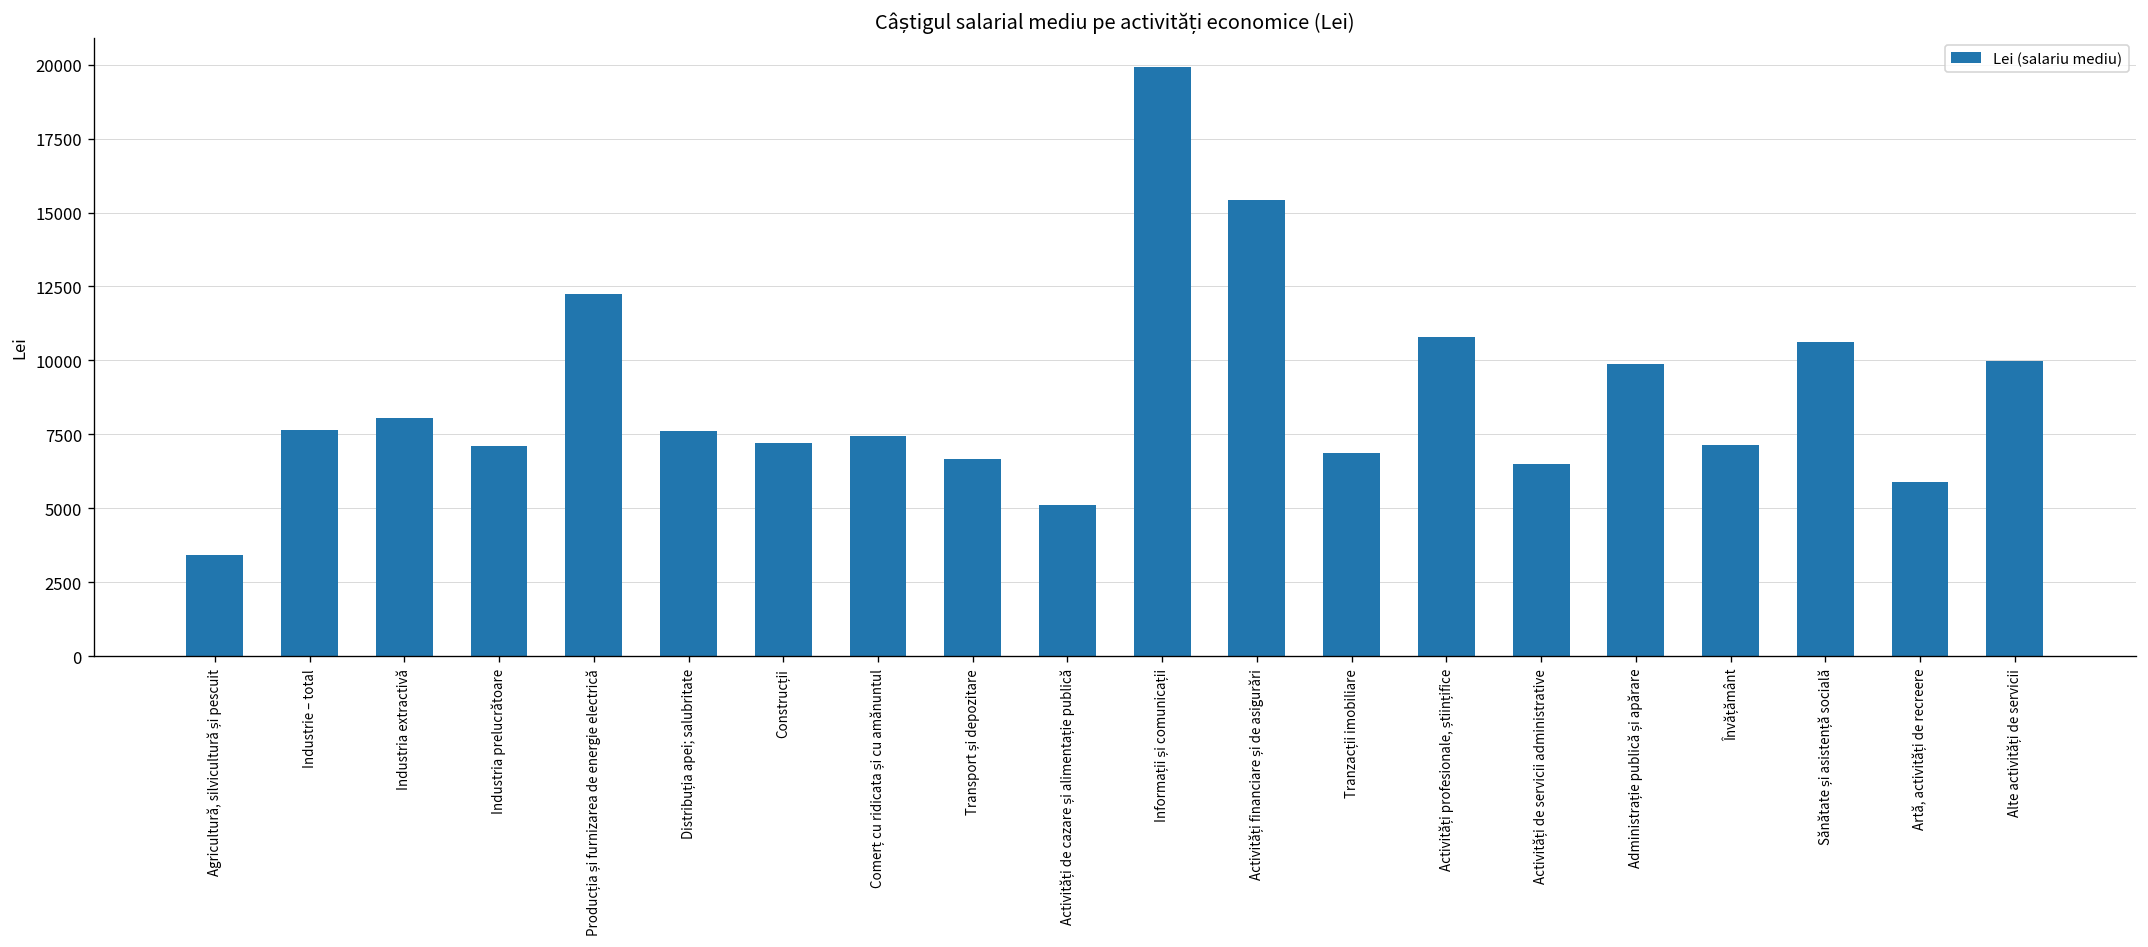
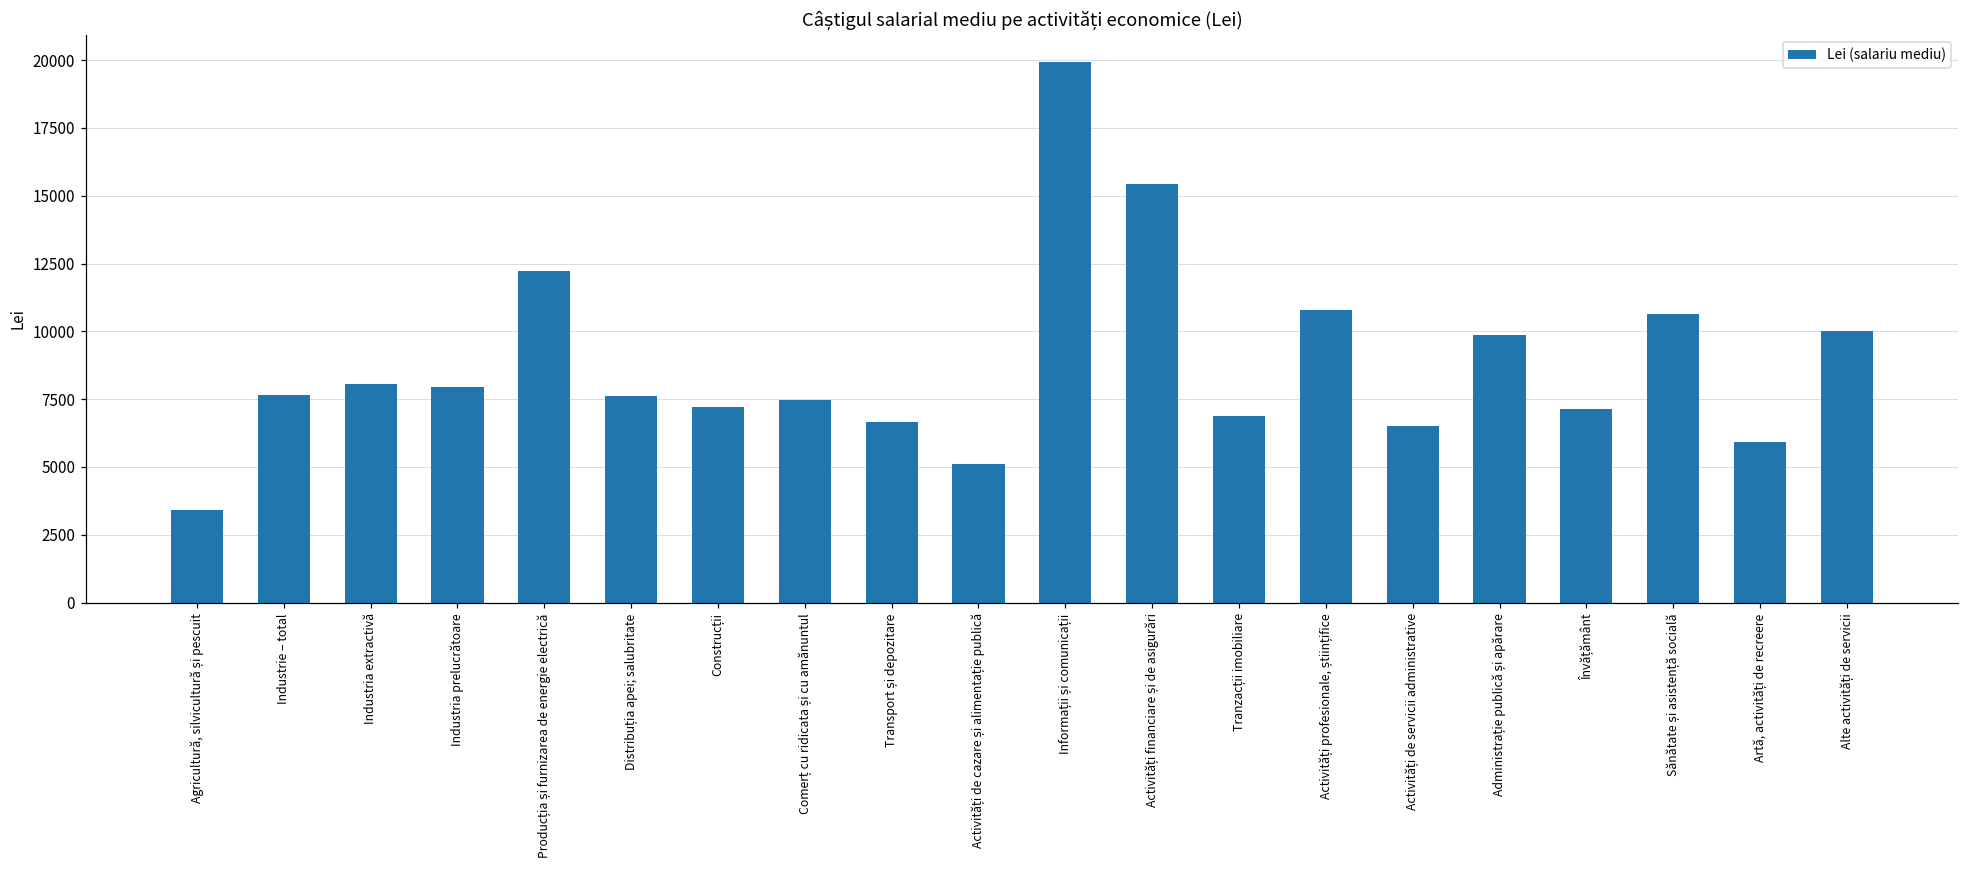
Industria prelucrătoare: 7100 -> 7900
